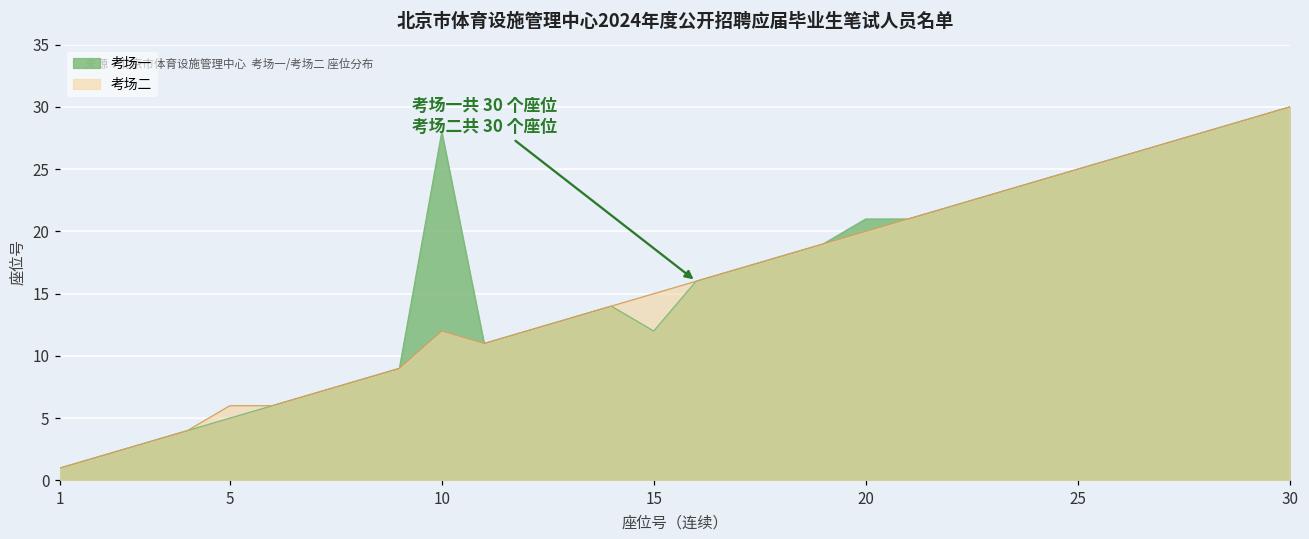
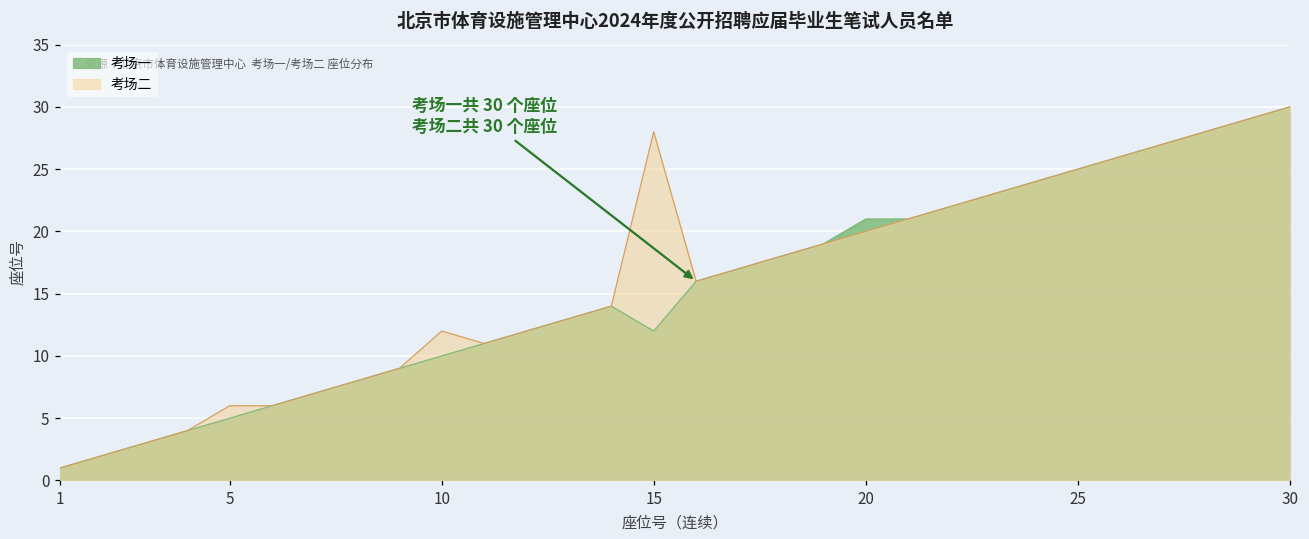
考场一, 10: 28 -> 10
考场二, 15: 15 -> 28
